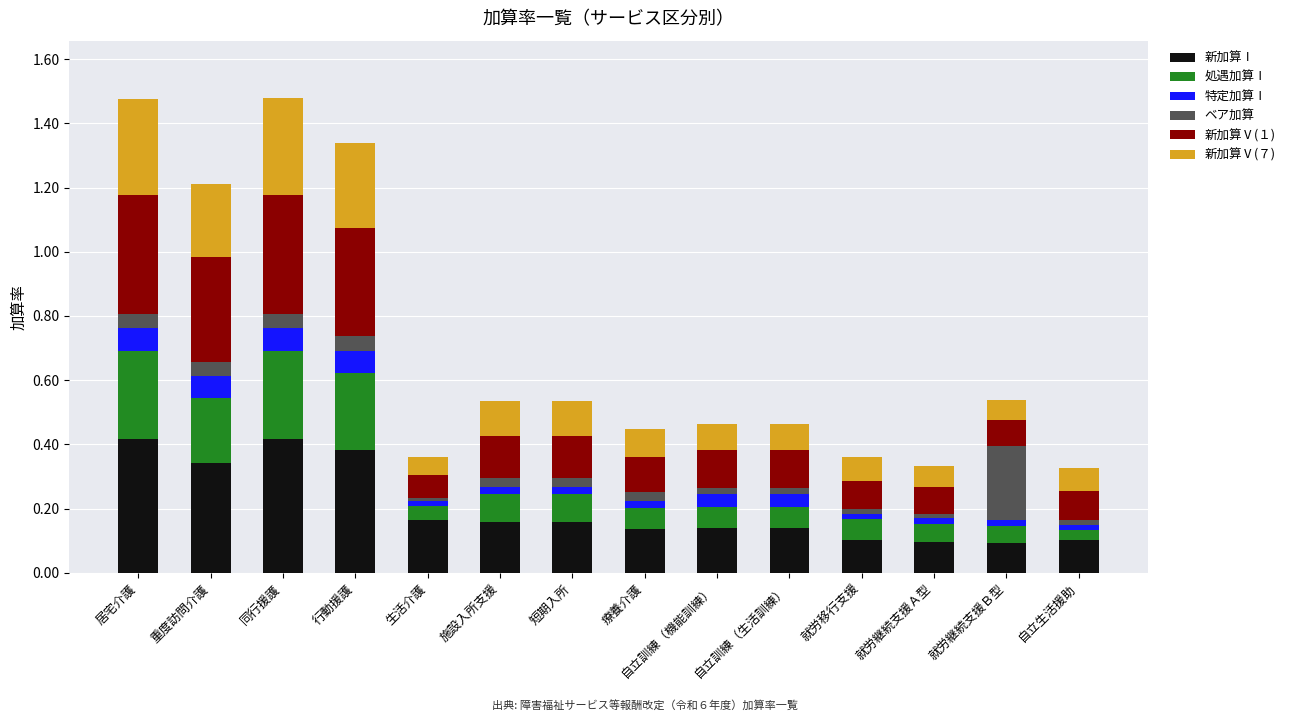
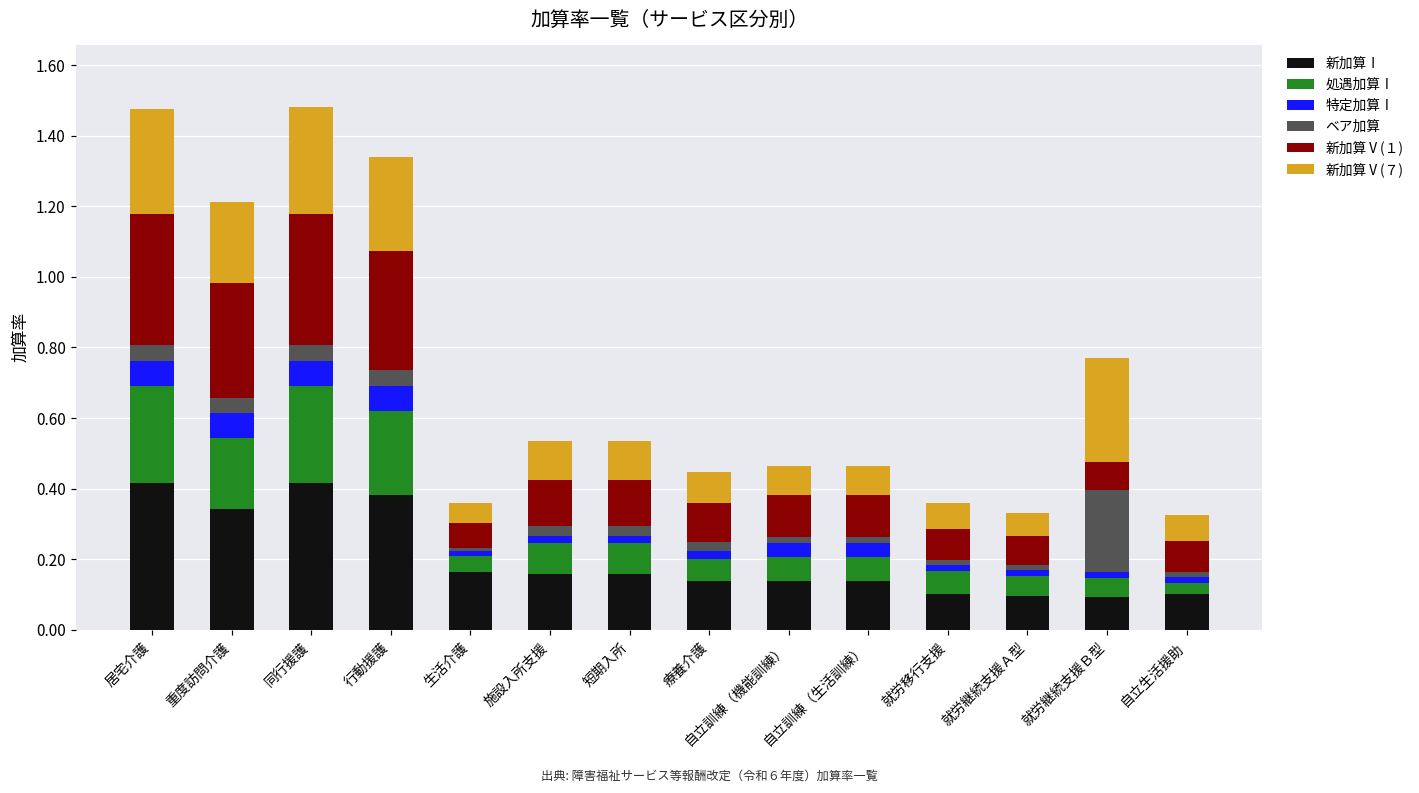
新加算Ⅴ(７), 就労継続支援Ｂ型: 0.06 -> 0.29
